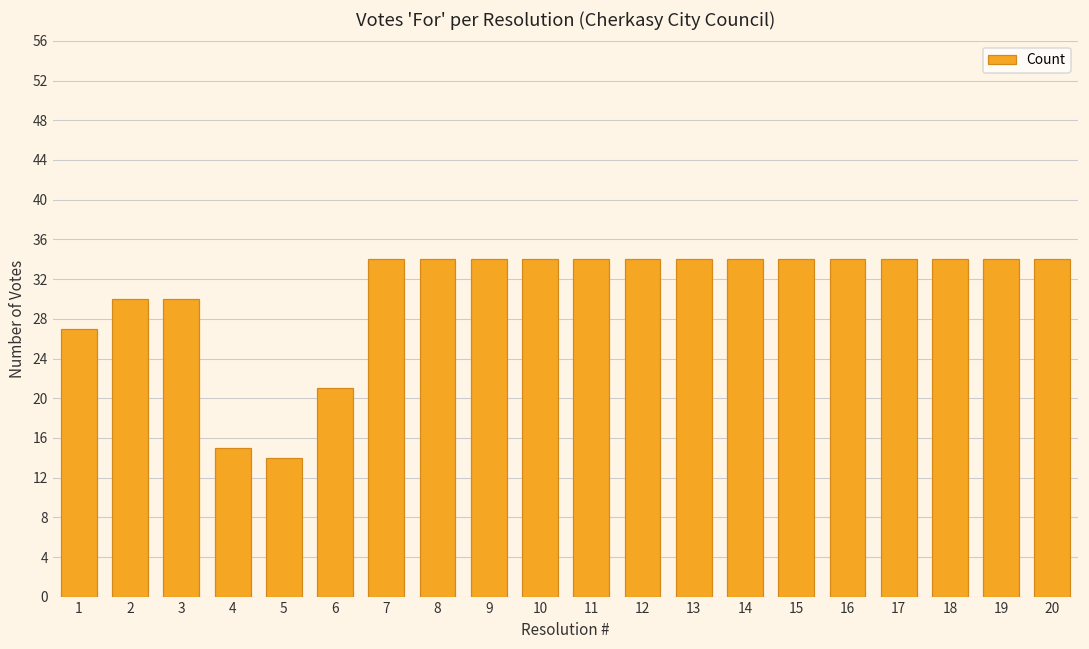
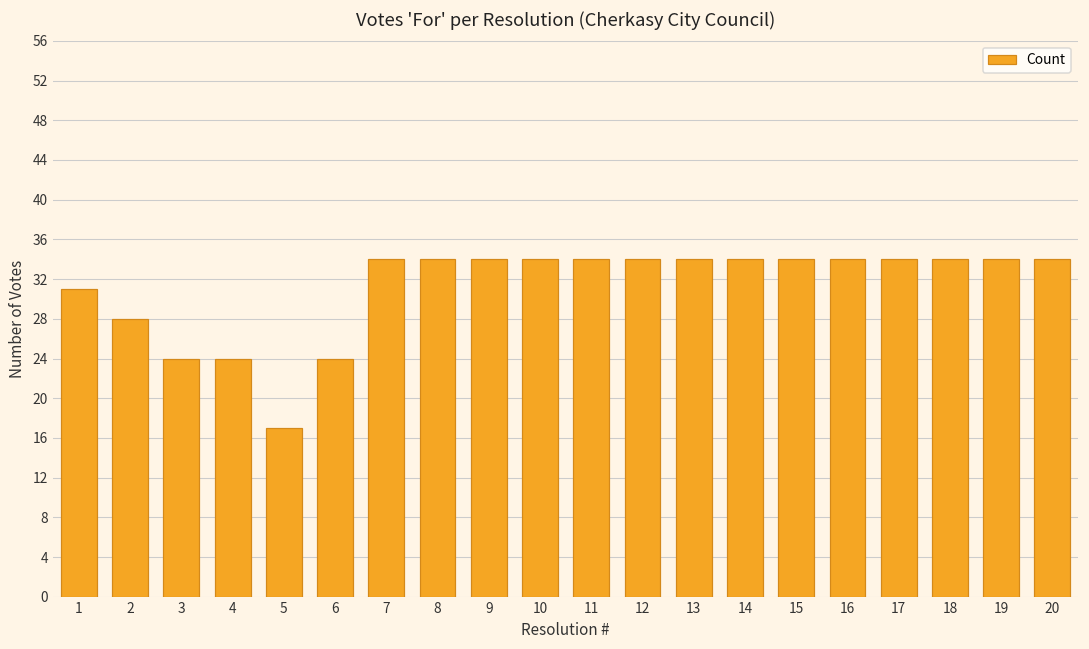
1: 27 -> 31
2: 30 -> 28
3: 30 -> 24
4: 15 -> 24
5: 14 -> 17
6: 21 -> 24
